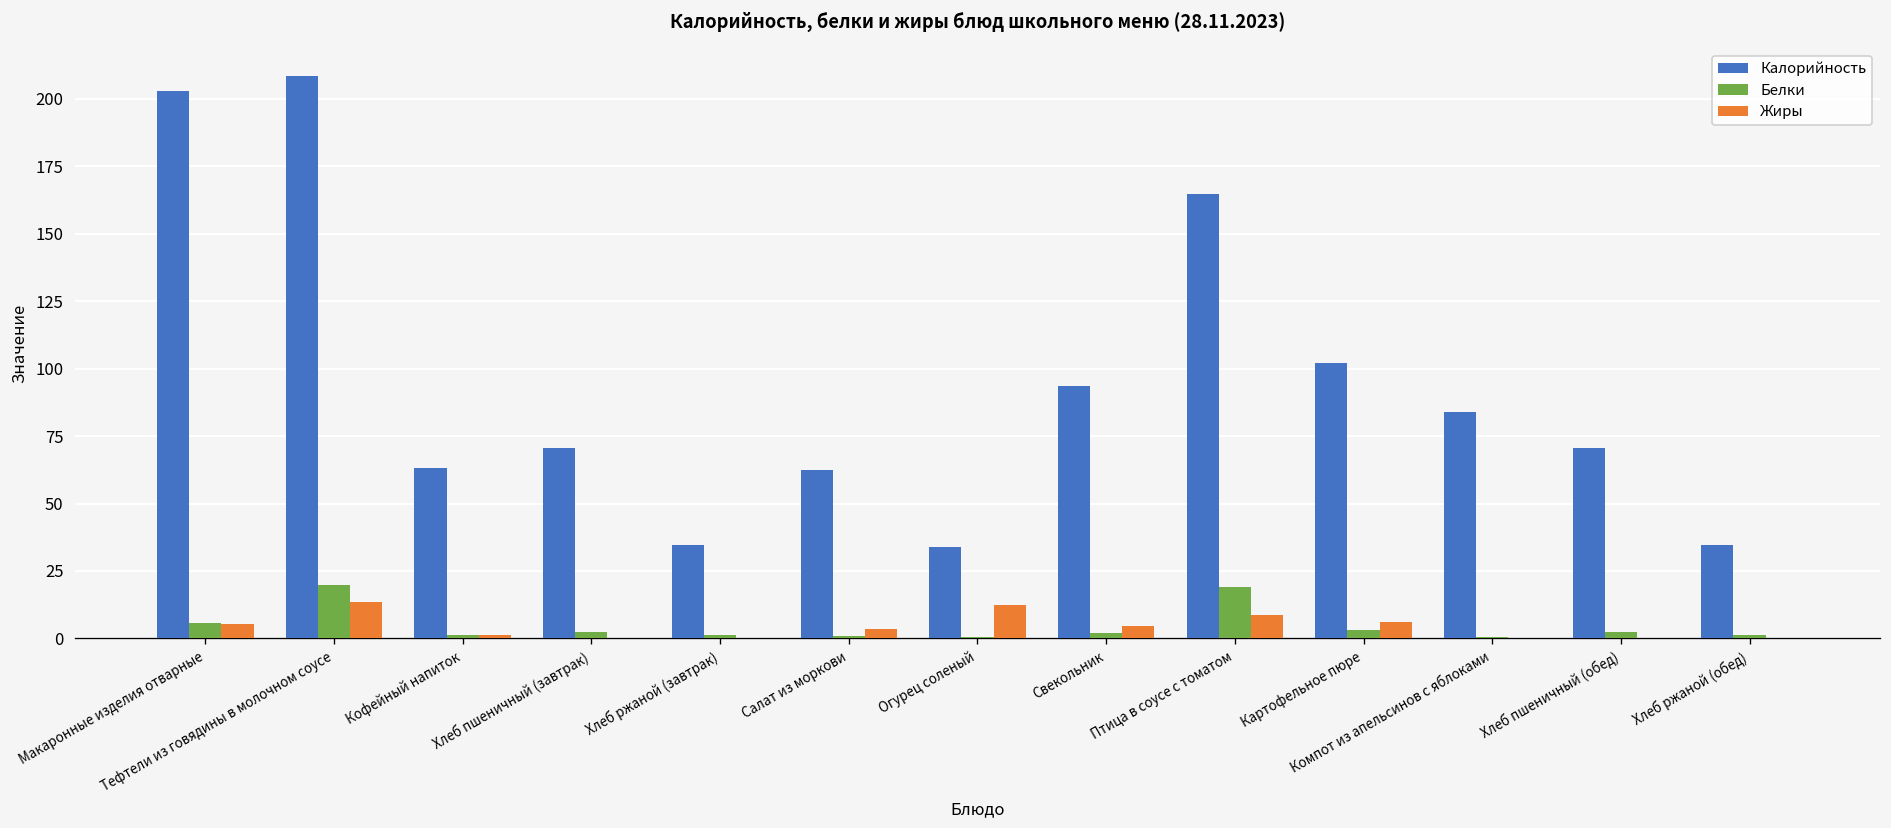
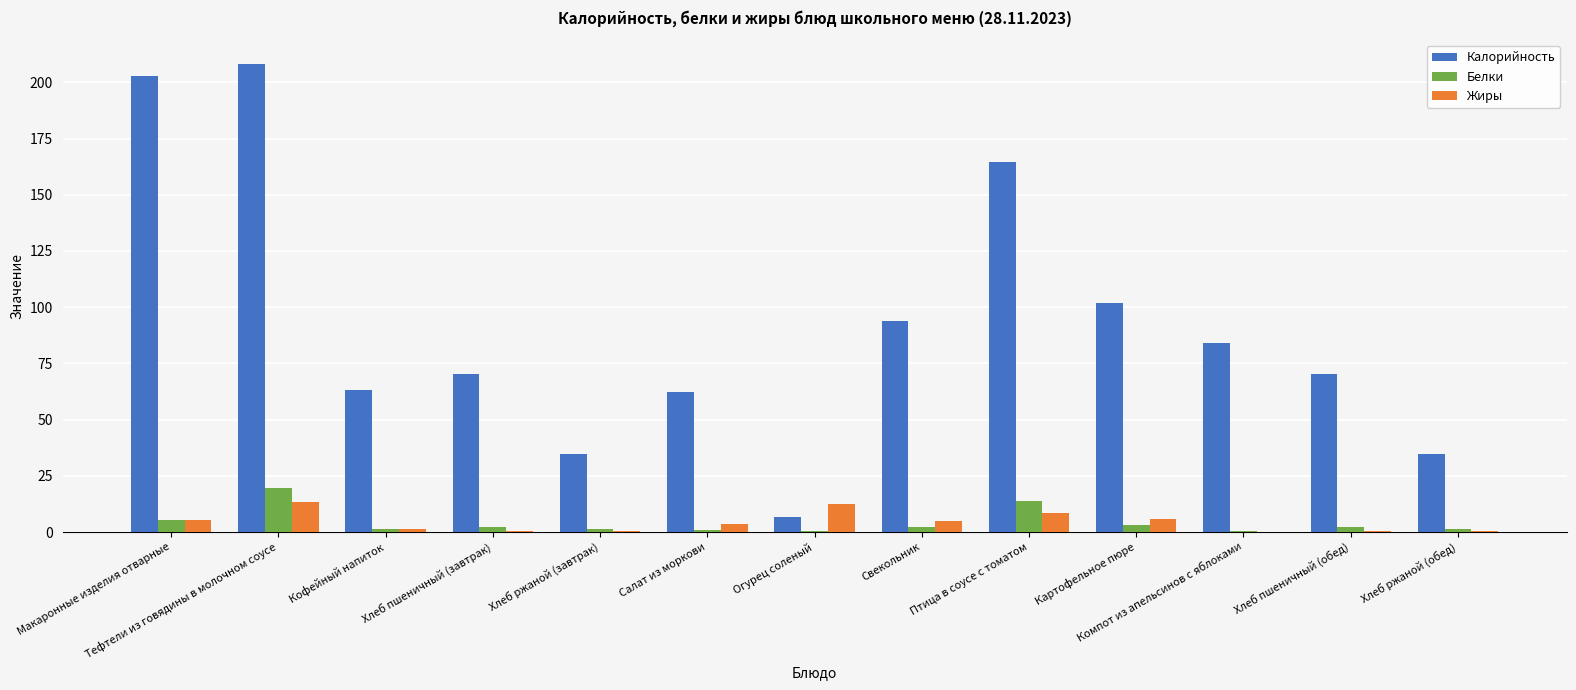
Калорийность, Огурец соленый: 34 -> 7
Белки, Птица в соусе с томатом: 19 -> 14
